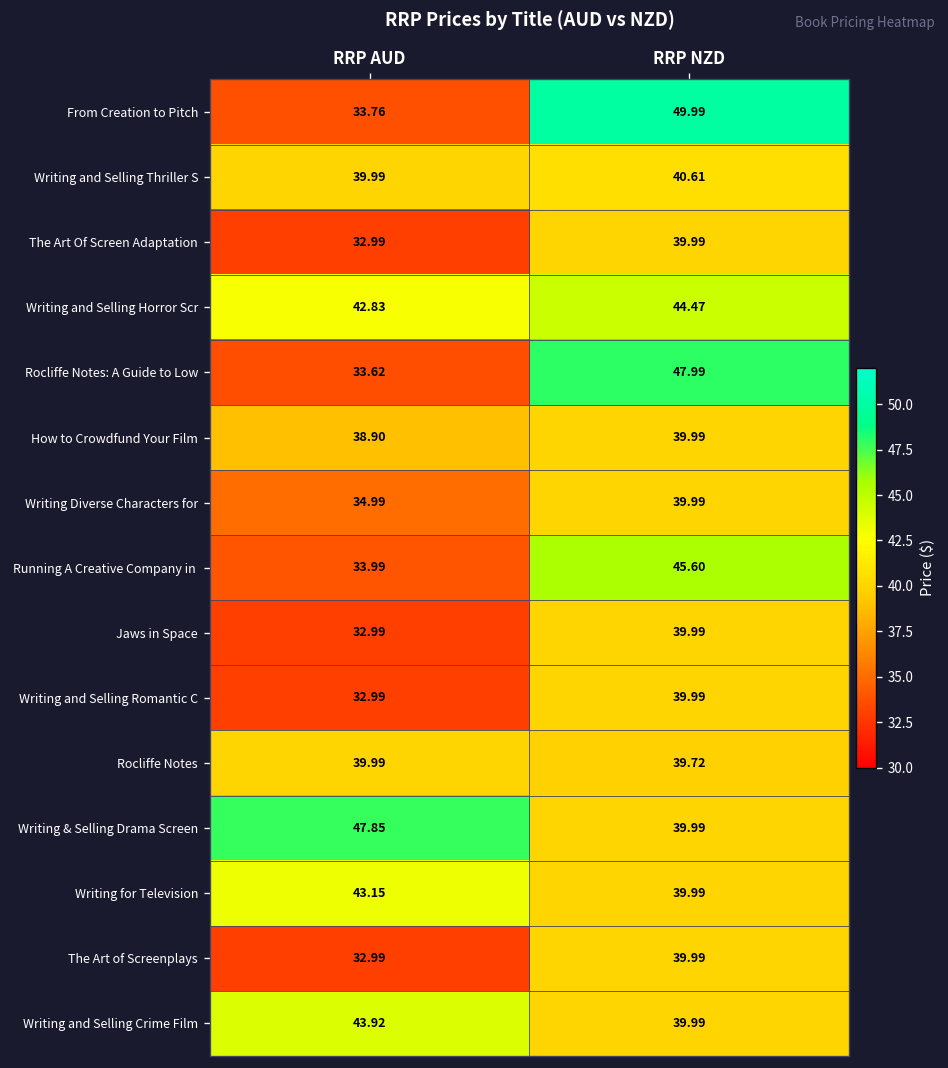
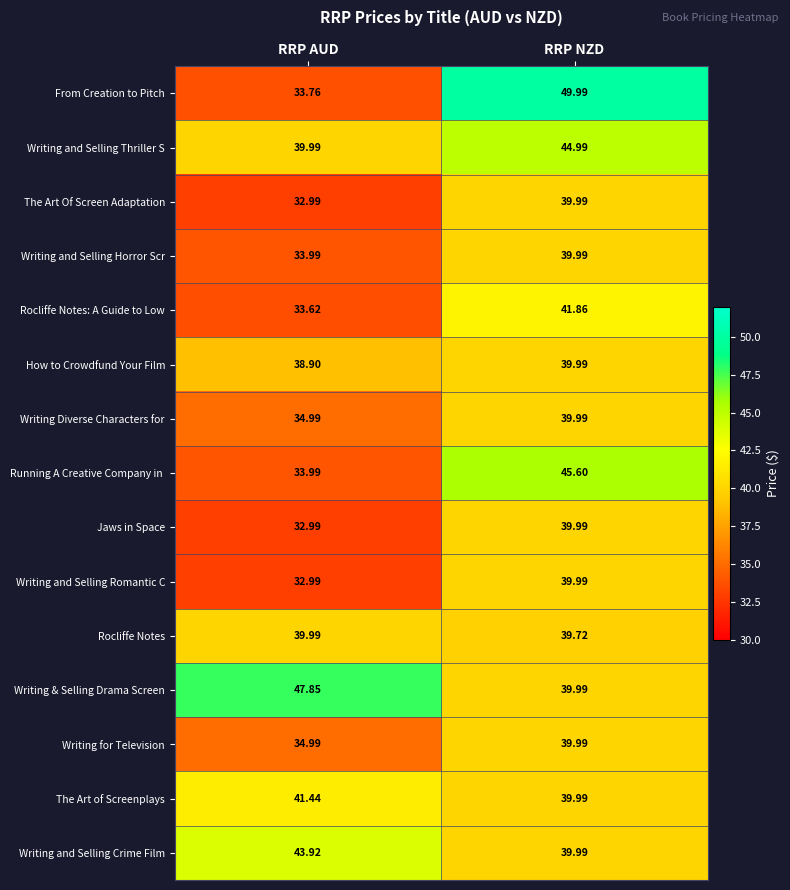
Writing and Selling Thriller S, RRP NZD: 40.61 -> 44.99
Writing and Selling Horror Scr, RRP AUD: 42.83 -> 33.99
Writing and Selling Horror Scr, RRP NZD: 44.47 -> 39.99
Rocliffe Notes: A Guide to Low, RRP NZD: 47.99 -> 41.86
Writing for Television, RRP AUD: 43.15 -> 34.99
The Art of Screenplays, RRP AUD: 32.99 -> 41.44
